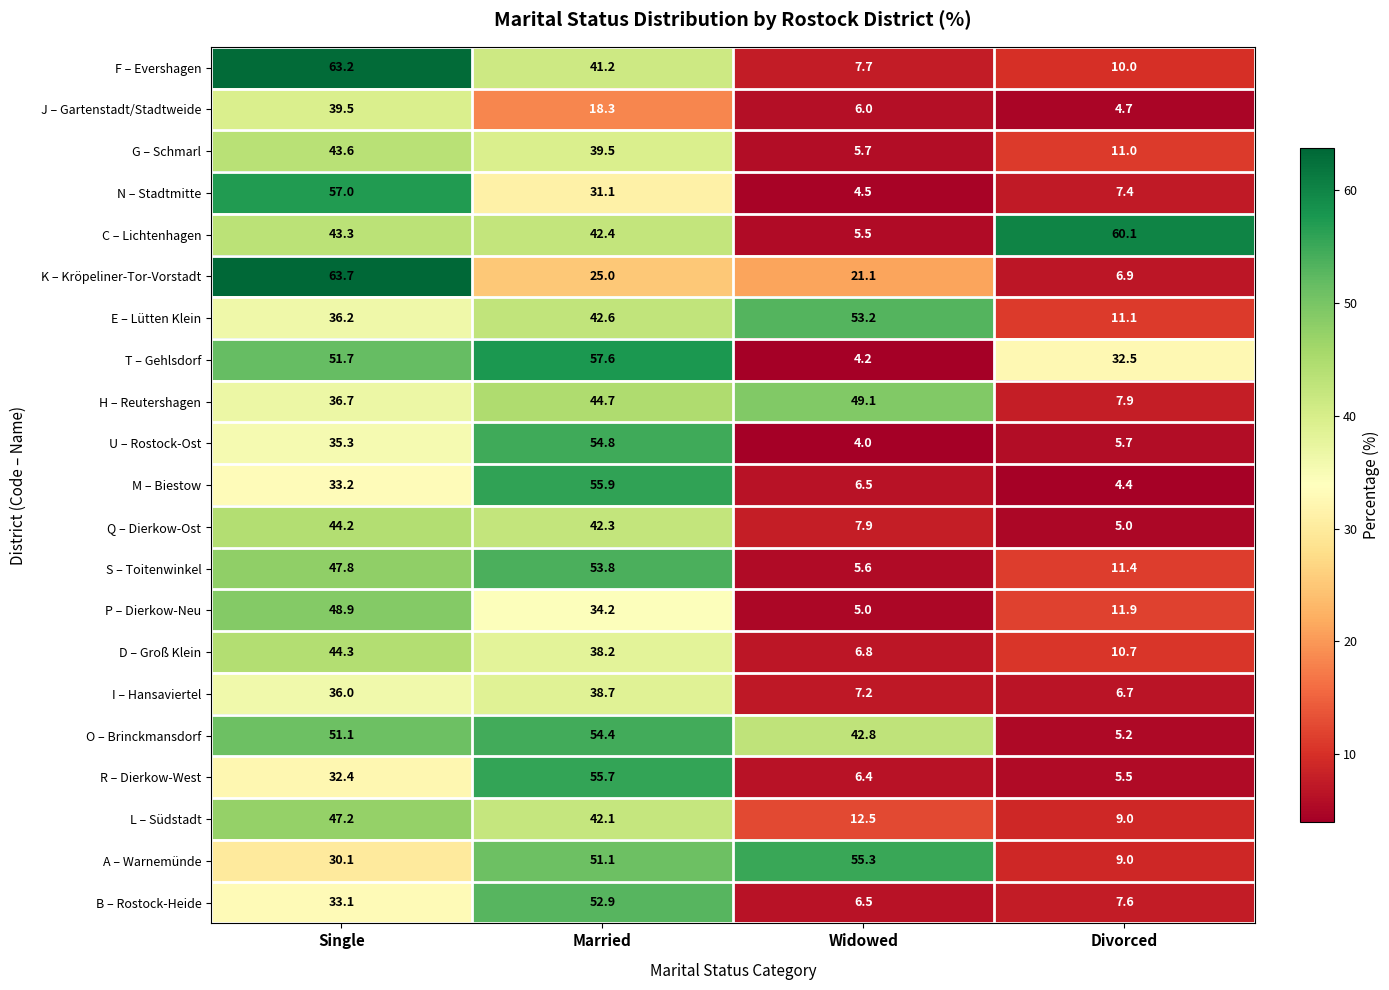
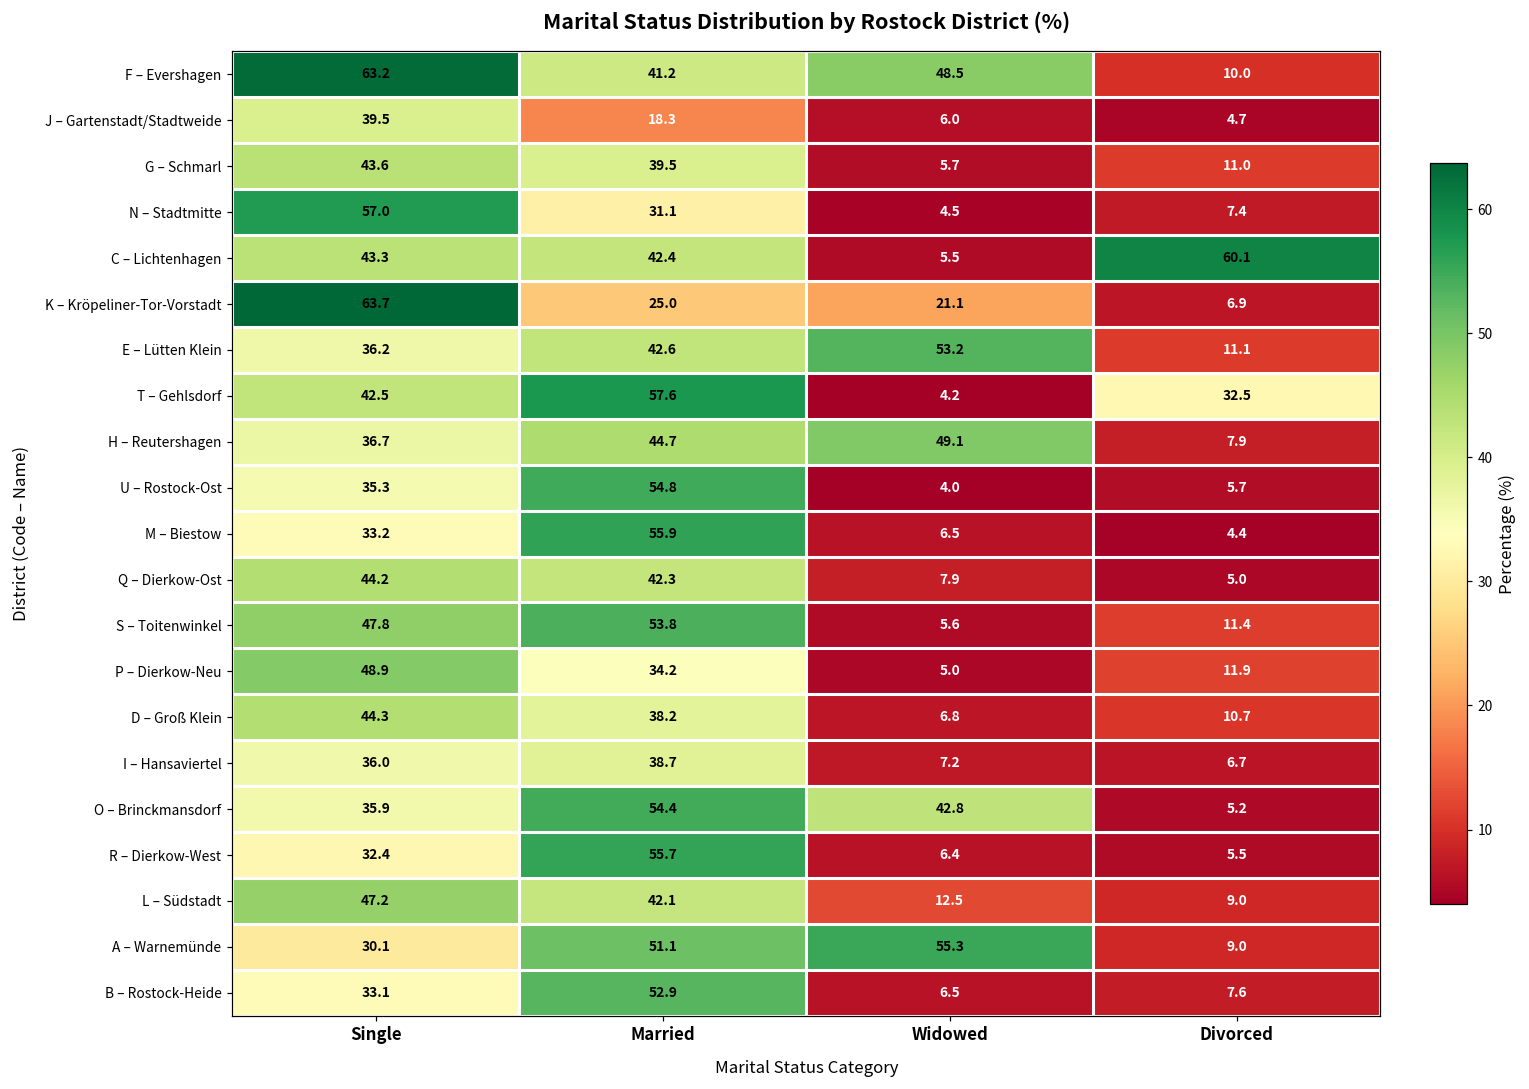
F – Evershagen, Widowed: 7.7 -> 48.5
T – Gehlsdorf, Single: 51.7 -> 42.5
O – Brinckmansdorf, Single: 51.1 -> 35.9
